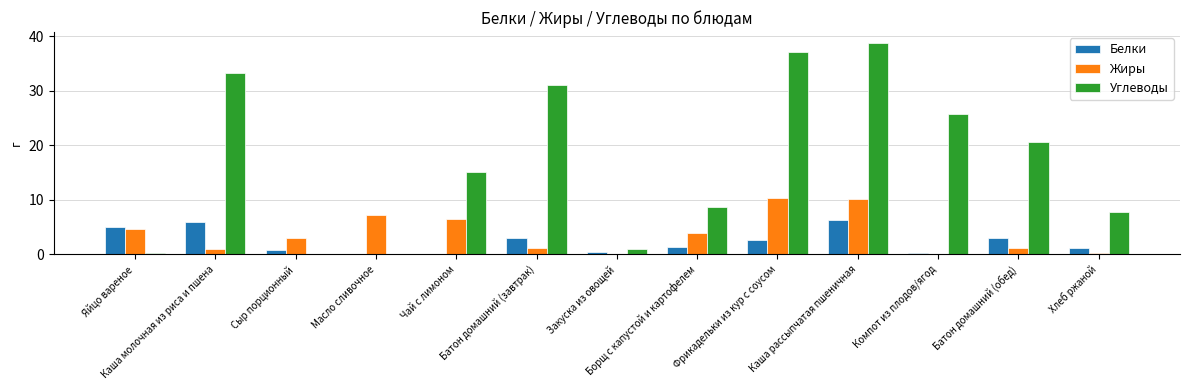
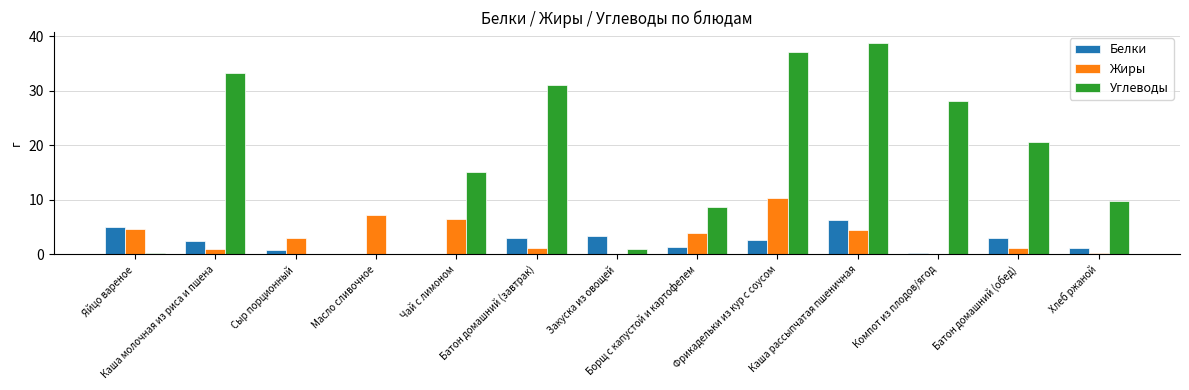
Белки, Каша молочная из риса и пшена: 6 -> 2
Белки, Закуска из овощей: 1 -> 3
Жиры, Каша рассыпчатая пшеничная: 10 -> 5
Углеводы, Компот из плодов/ягод: 26 -> 28
Углеводы, Хлеб ржаной: 8 -> 10
